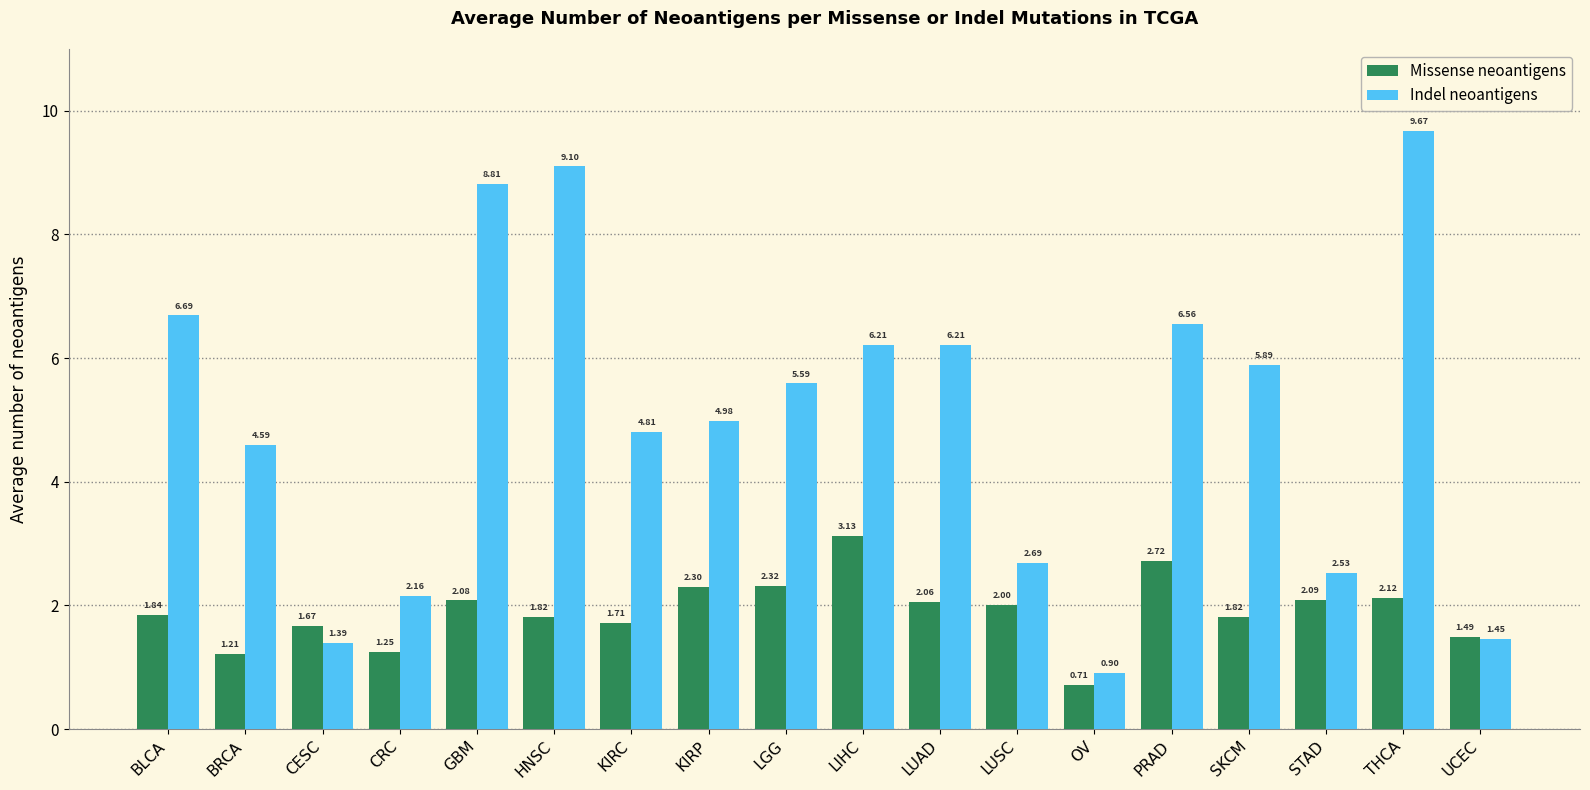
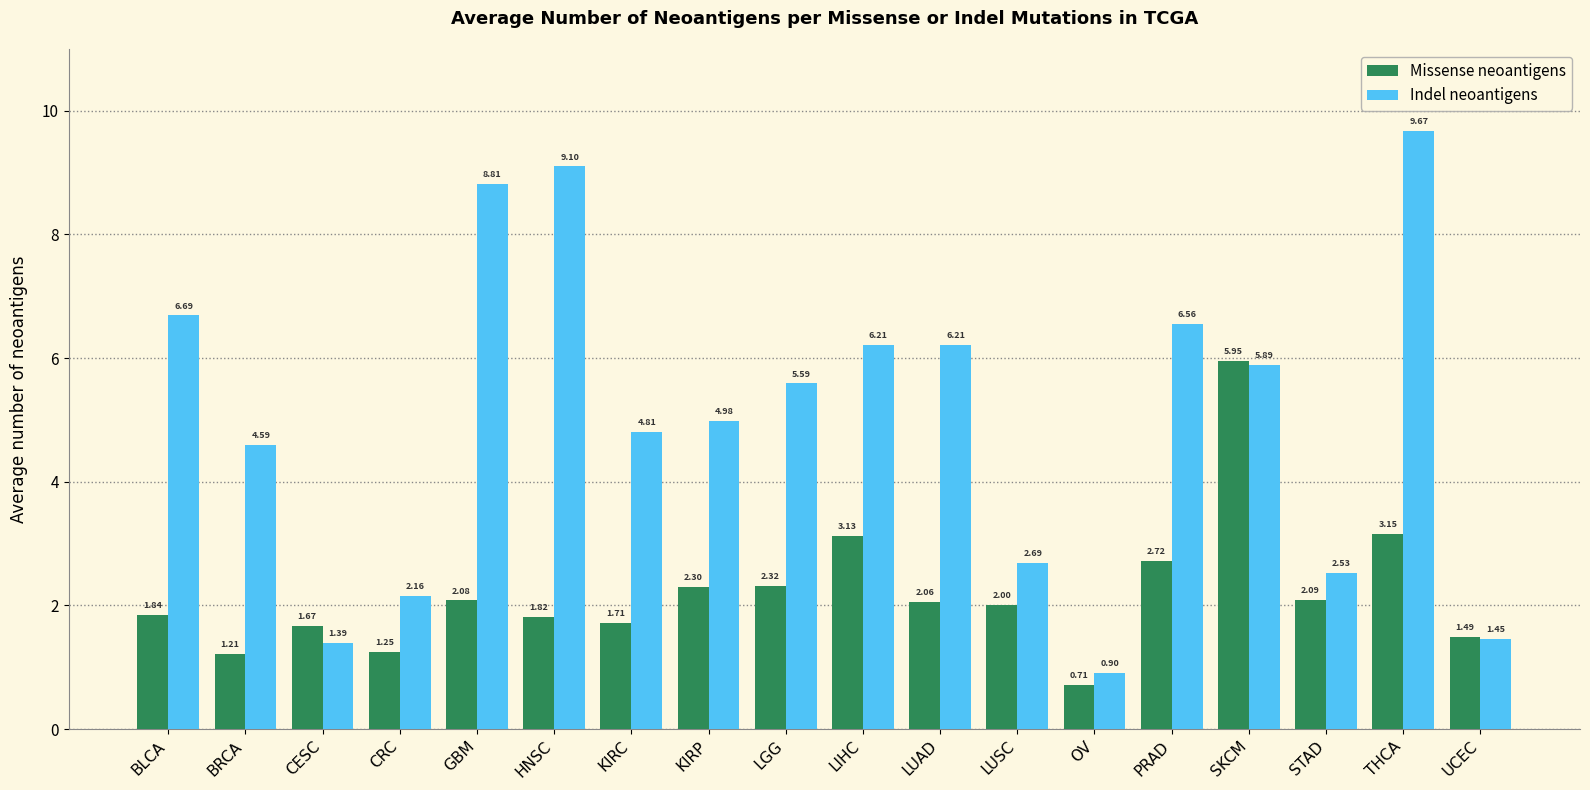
Missense neoantigens, SKCM: 1.82 -> 5.95
Missense neoantigens, THCA: 2.12 -> 3.15
